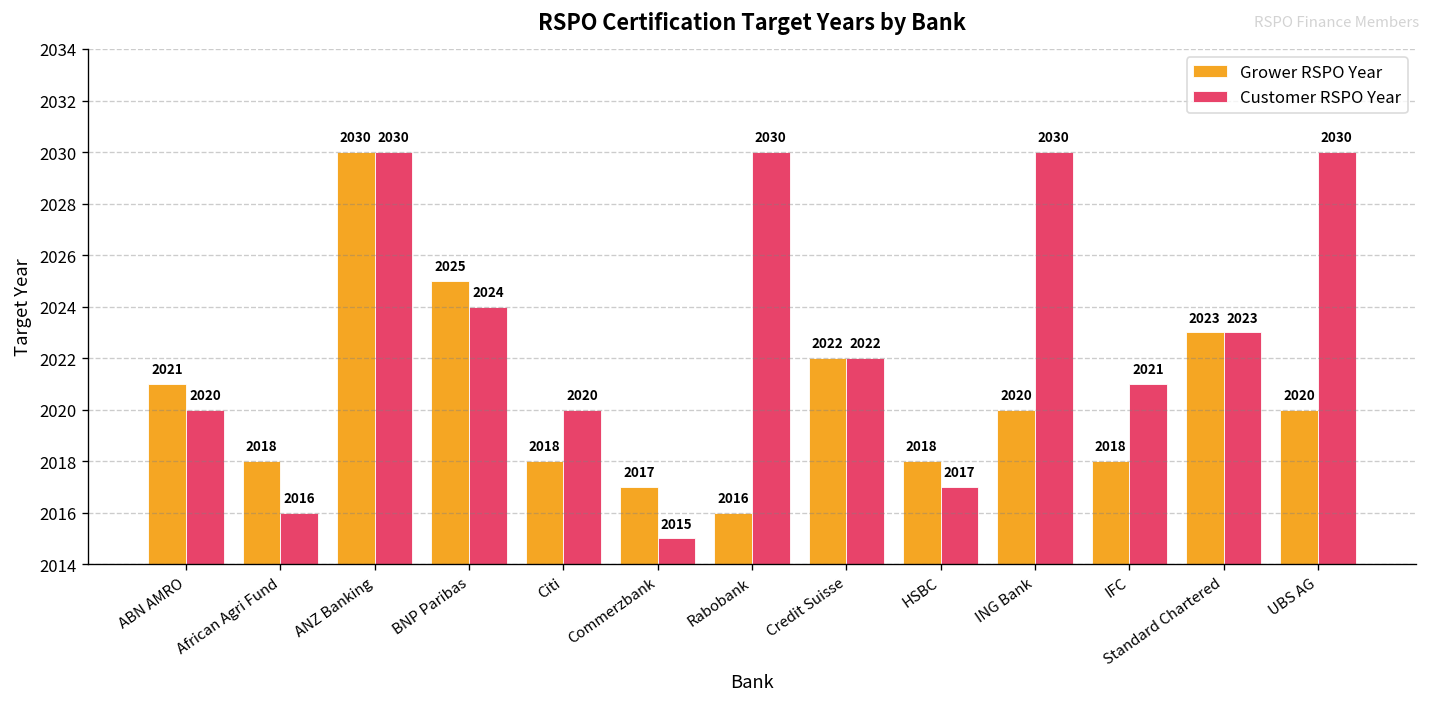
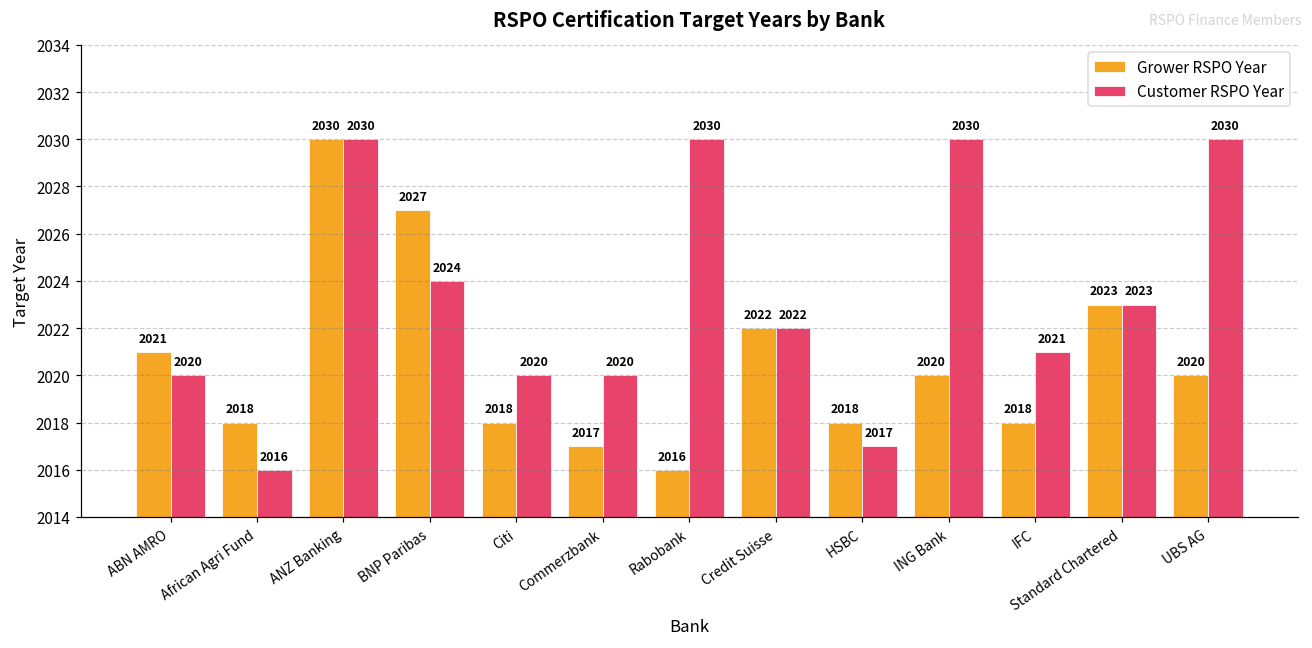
Grower RSPO Year, BNP Paribas: 2025 -> 2027
Customer RSPO Year, Commerzbank: 2015 -> 2020
